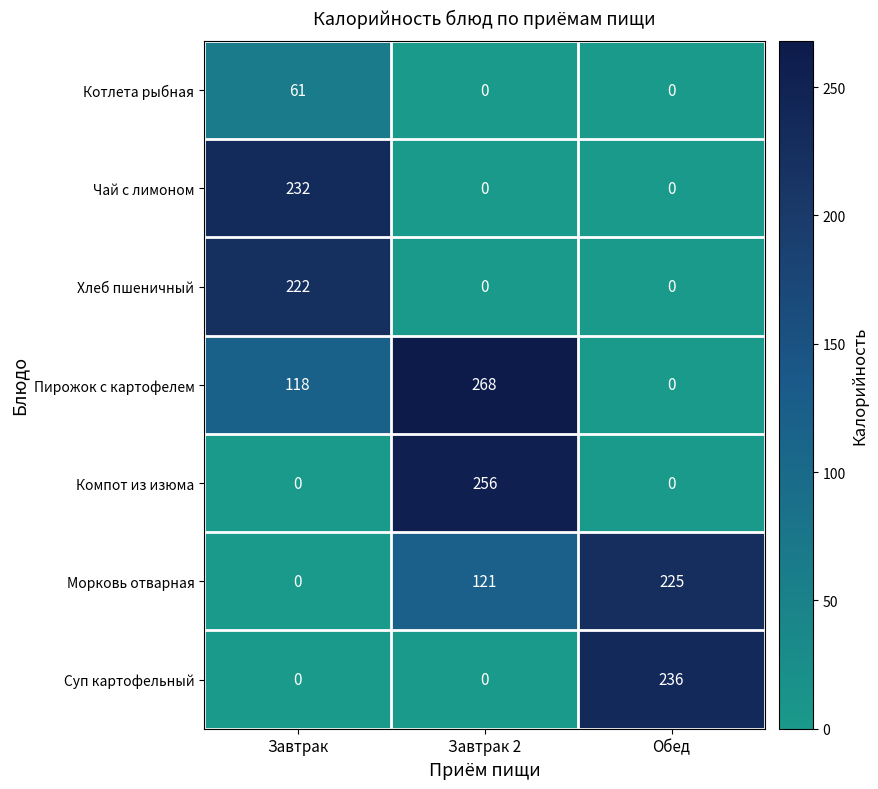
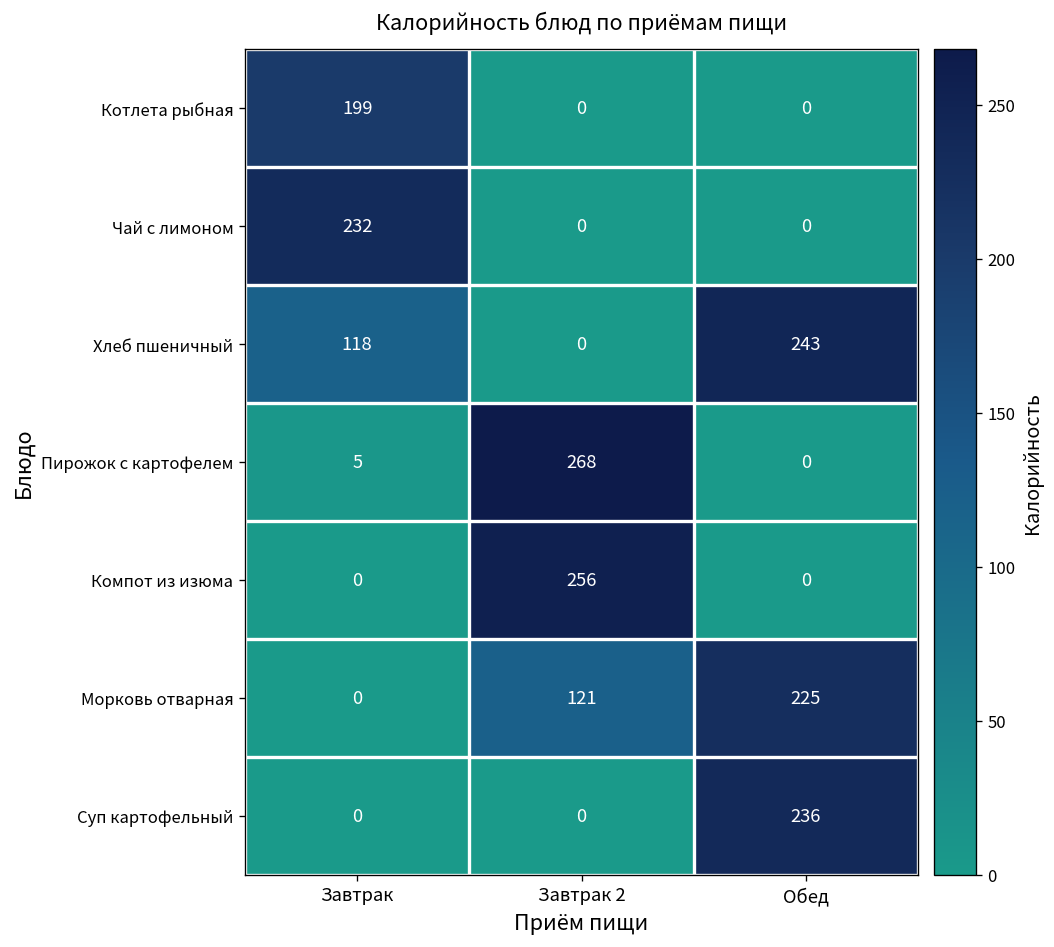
Котлета рыбная, Завтрак: 61 -> 199
Хлеб пшеничный, Завтрак: 222 -> 118
Хлеб пшеничный, Обед: 0 -> 243
Пирожок с картофелем, Завтрак: 118 -> 5
